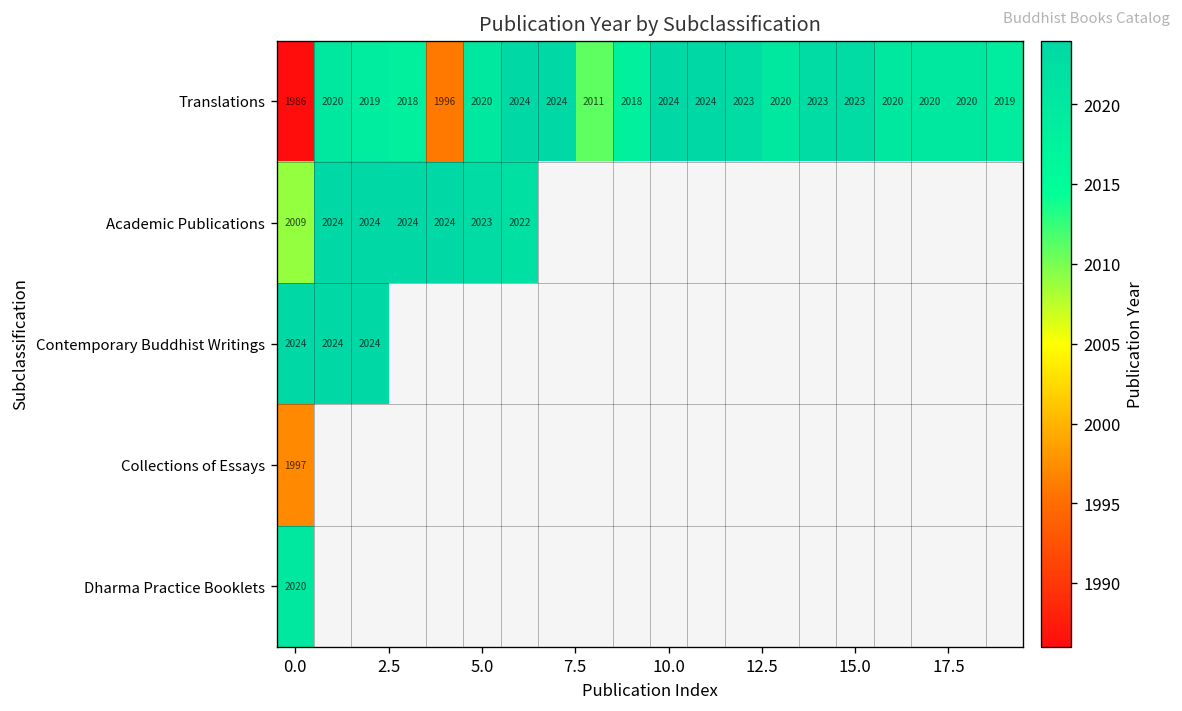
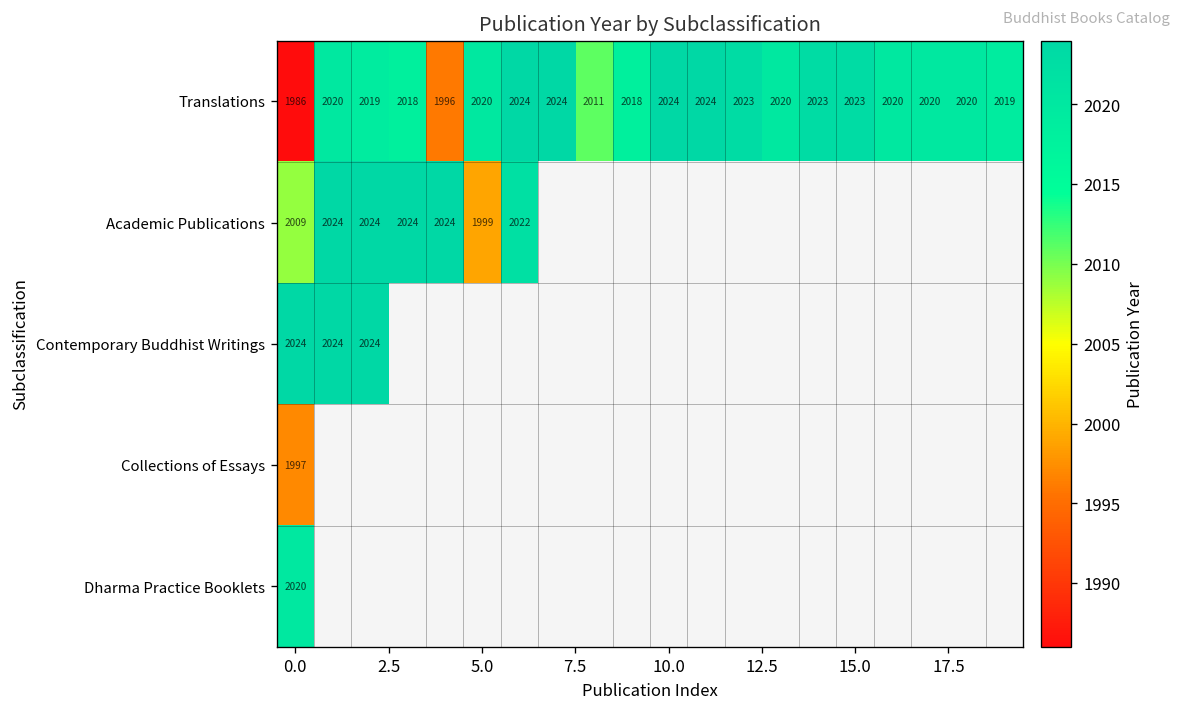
Academic Publications, 5.0: 2023 -> 1999
